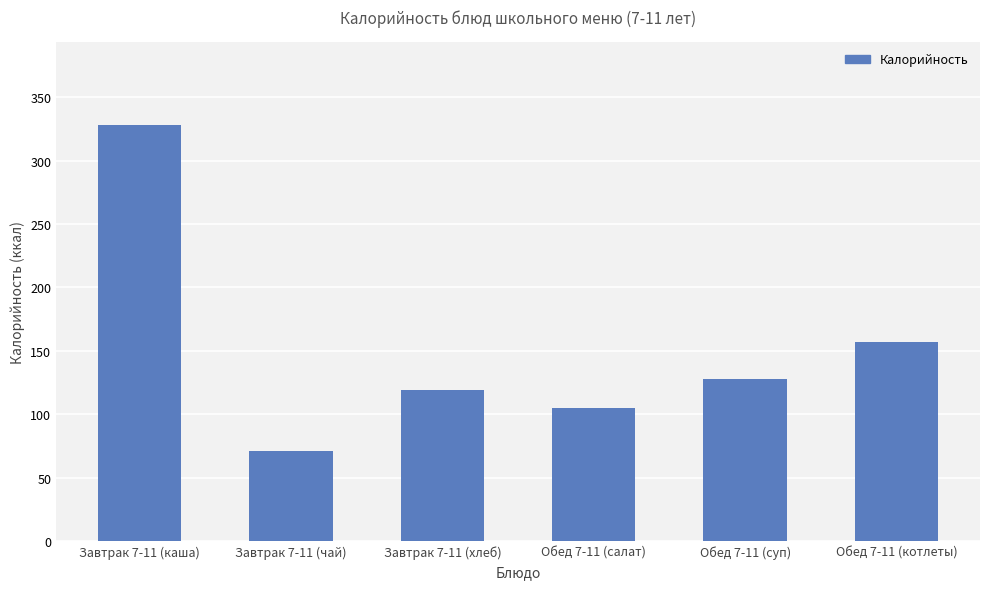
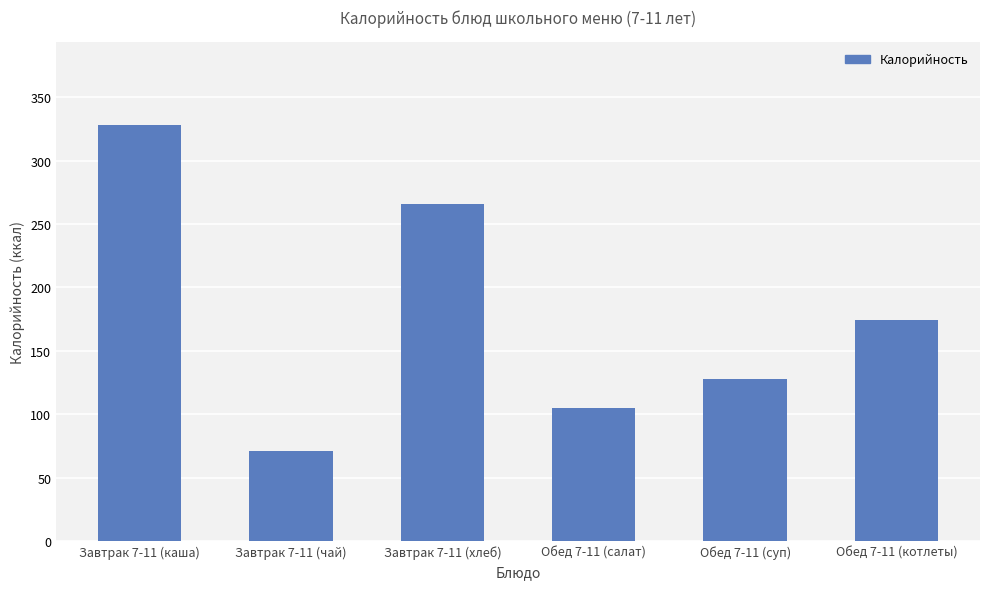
Завтрак 7-11 (хлеб): 119 -> 266
Обед 7-11 (котлеты): 157 -> 174
